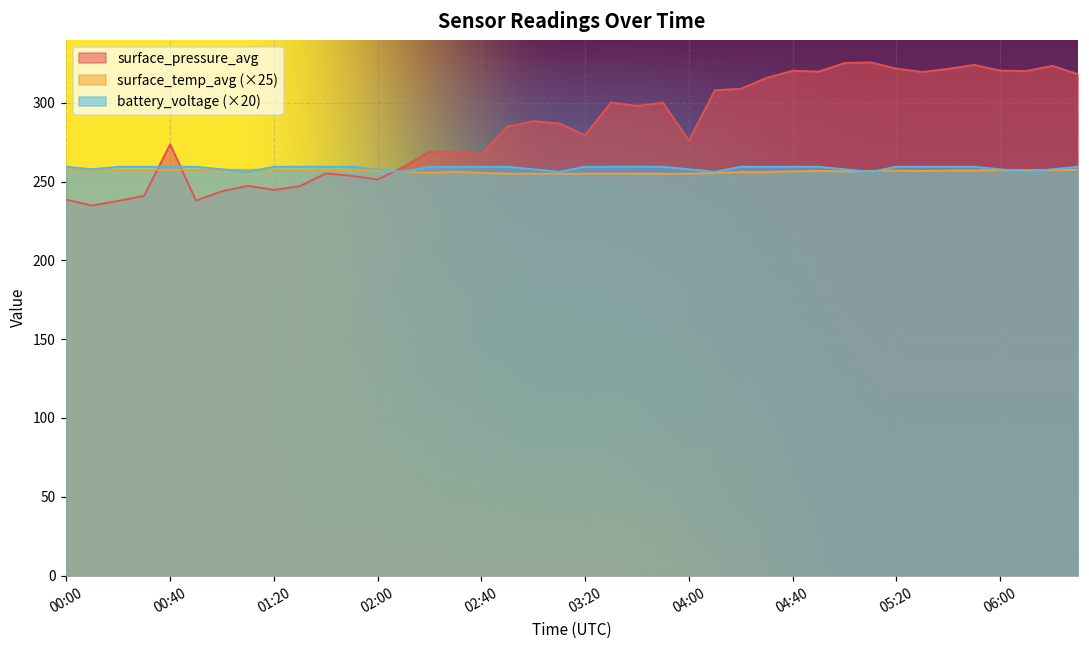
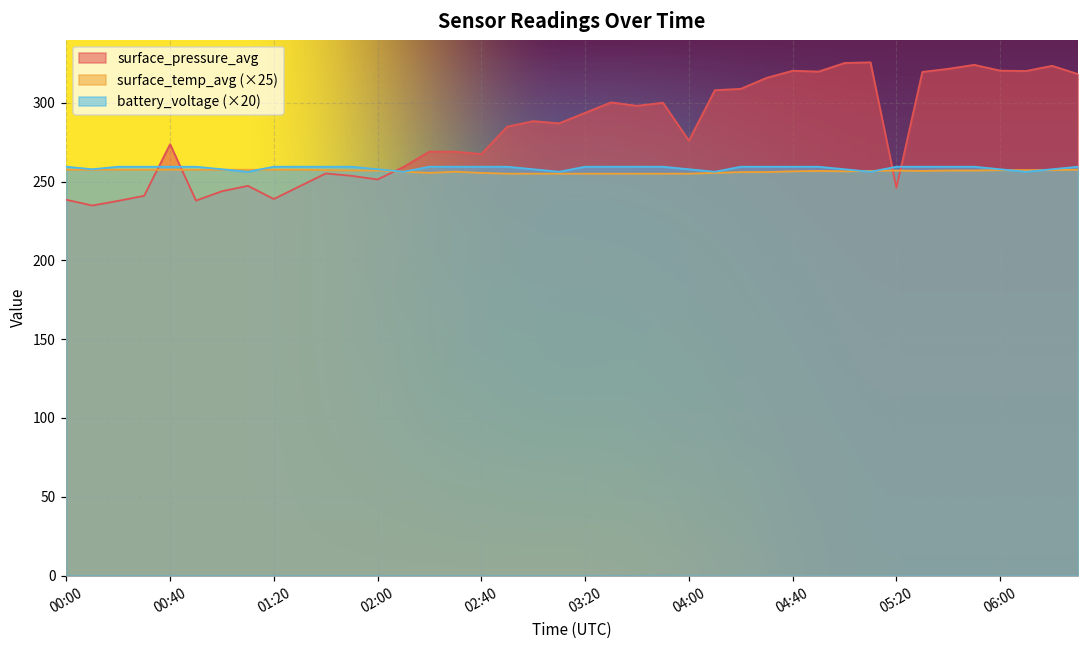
surface_pressure_avg, 01:20: 245 -> 239
surface_pressure_avg, 03:20: 279 -> 294
surface_pressure_avg, 05:20: 322 -> 246
